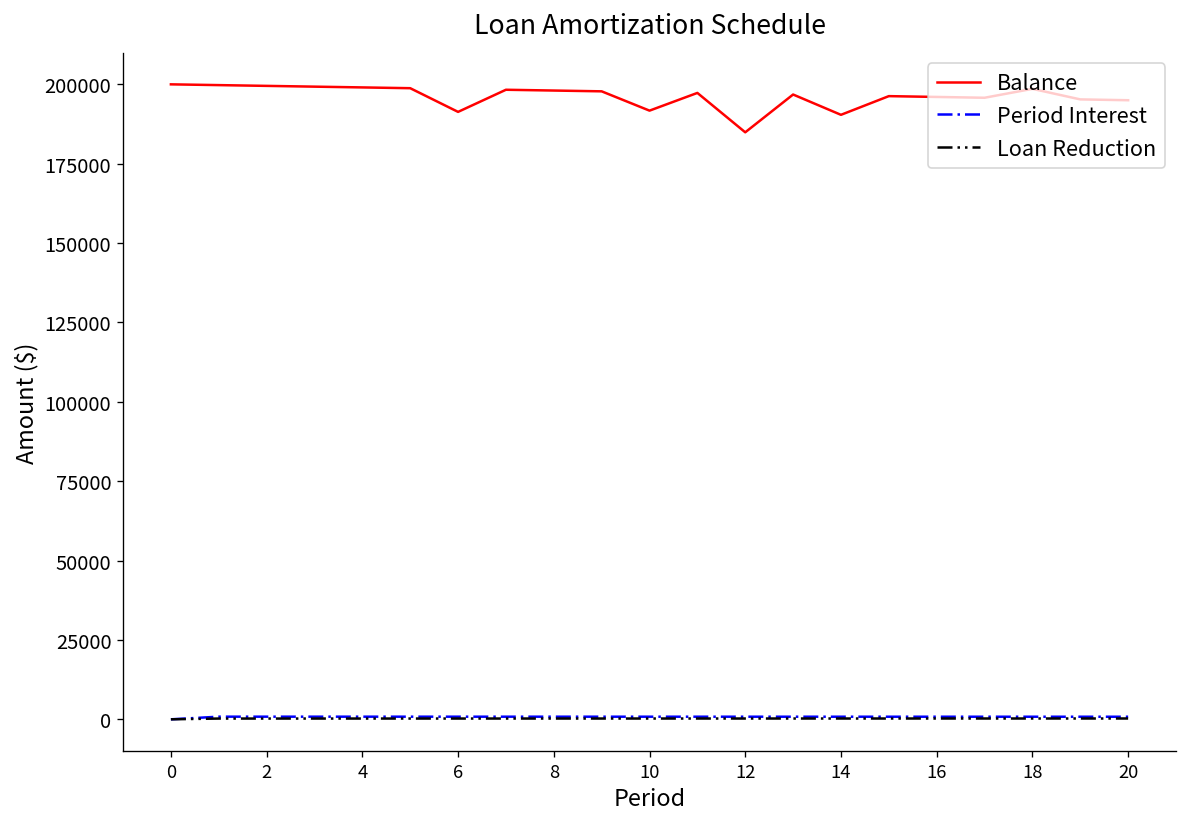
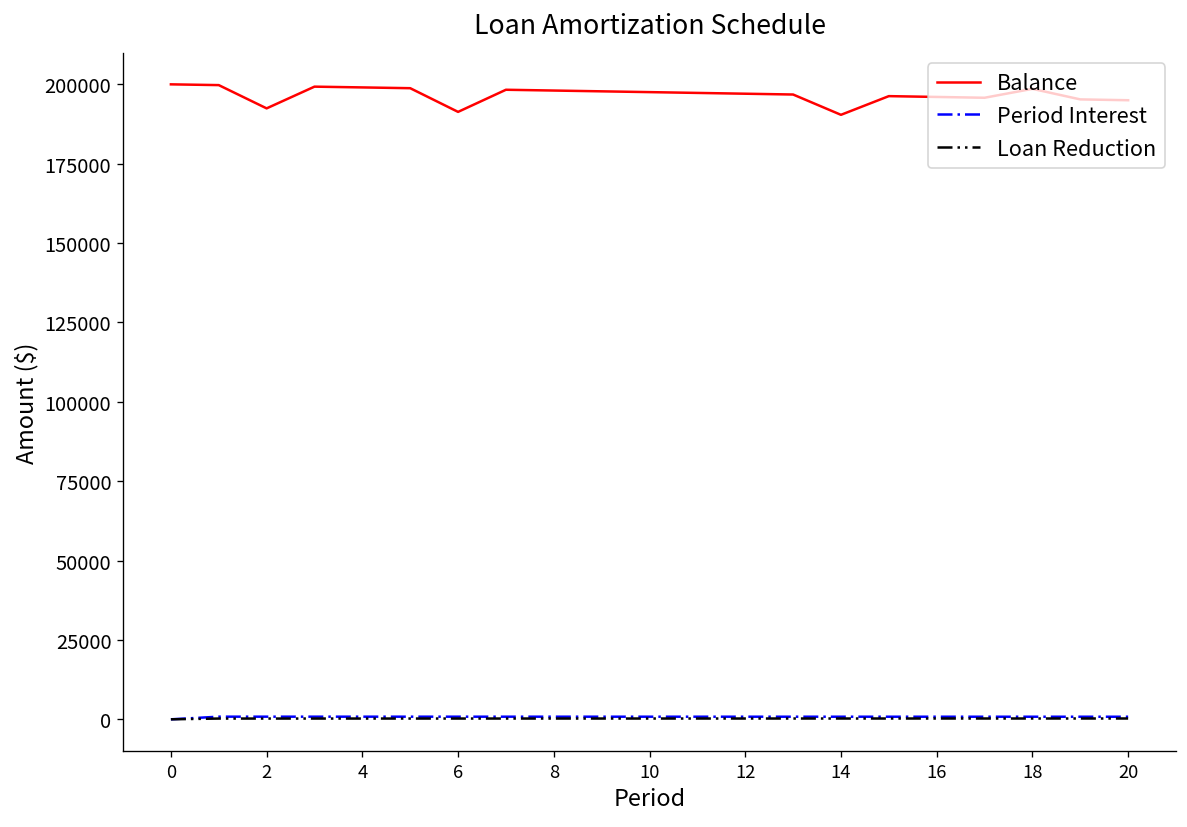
Balance, 2: 200000 -> 192000
Balance, 10: 192000 -> 198000
Balance, 12: 185000 -> 197000
